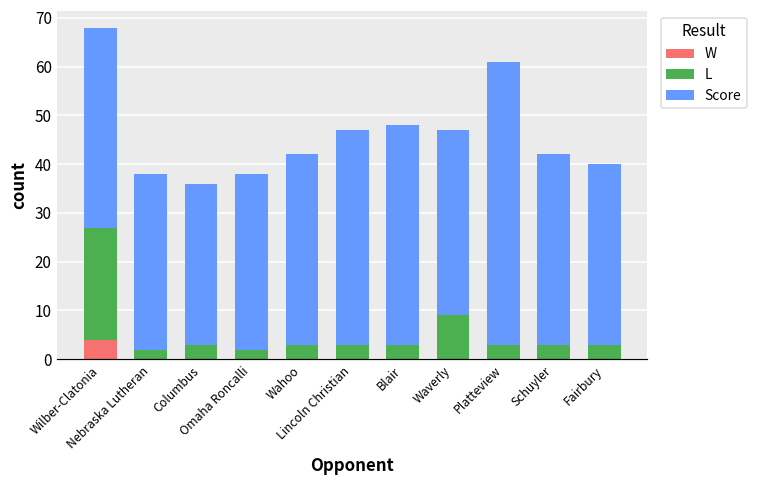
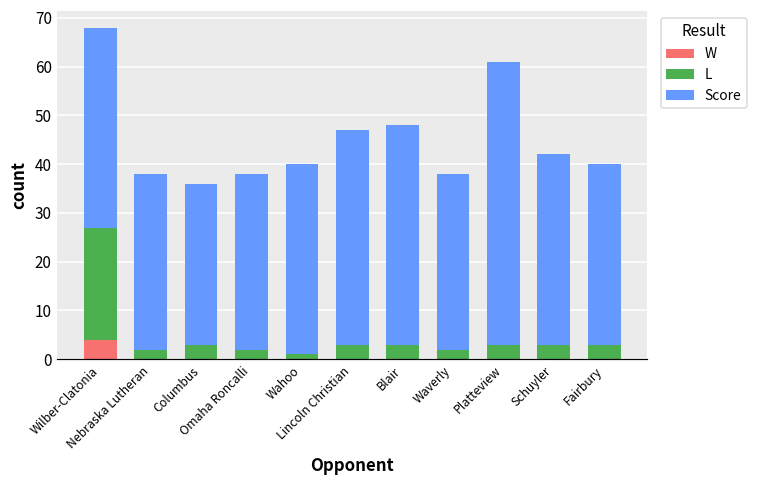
L, Wahoo: 3 -> 1
L, Waverly: 9 -> 2
Score, Waverly: 38 -> 36
